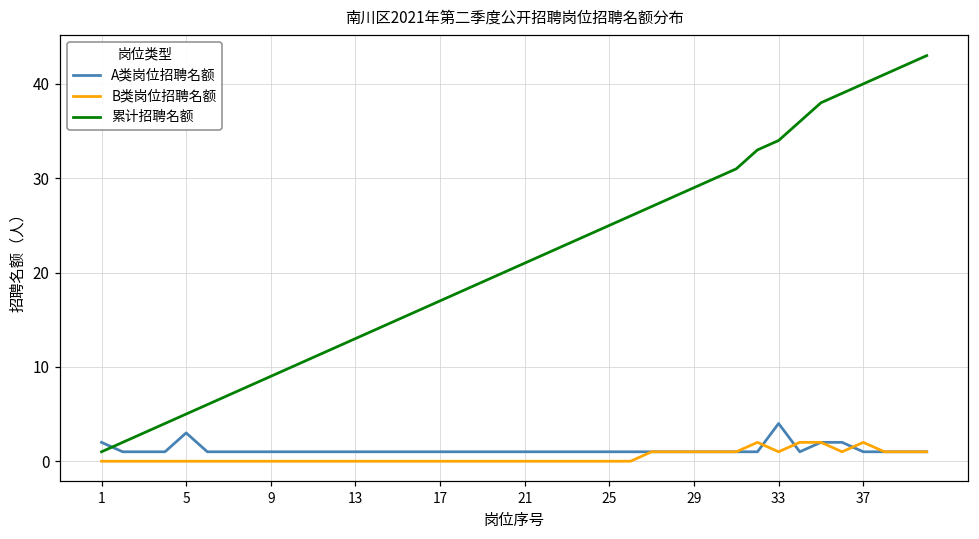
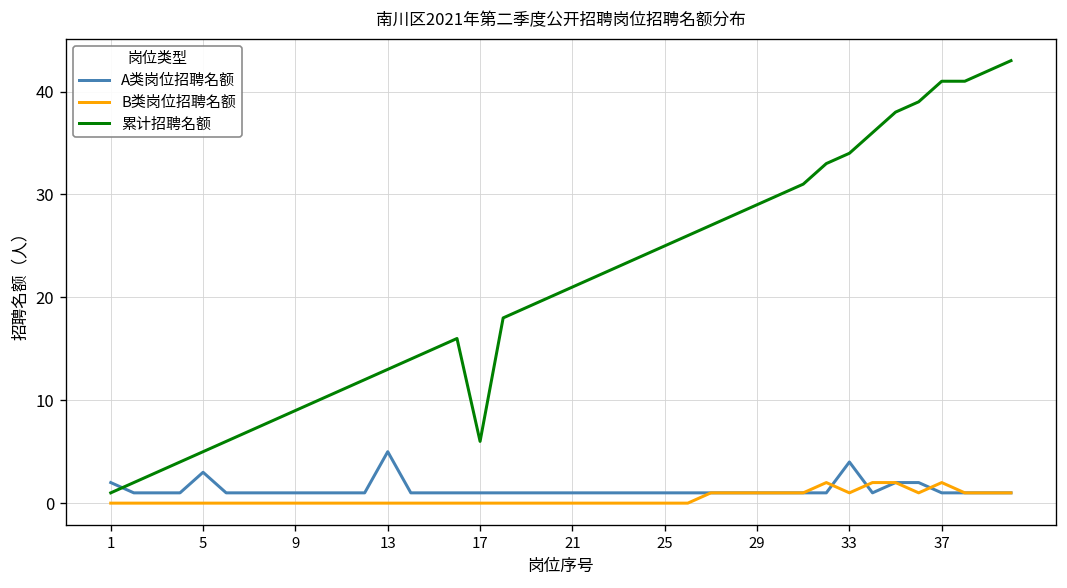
A类岗位招聘名额, 13: 1 -> 5
累计招聘名额, 17: 17 -> 6
累计招聘名额, 37: 40 -> 41
